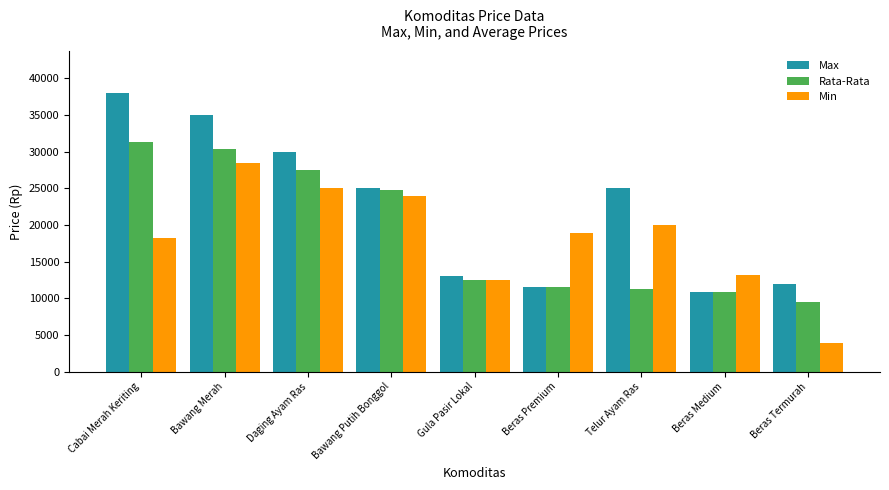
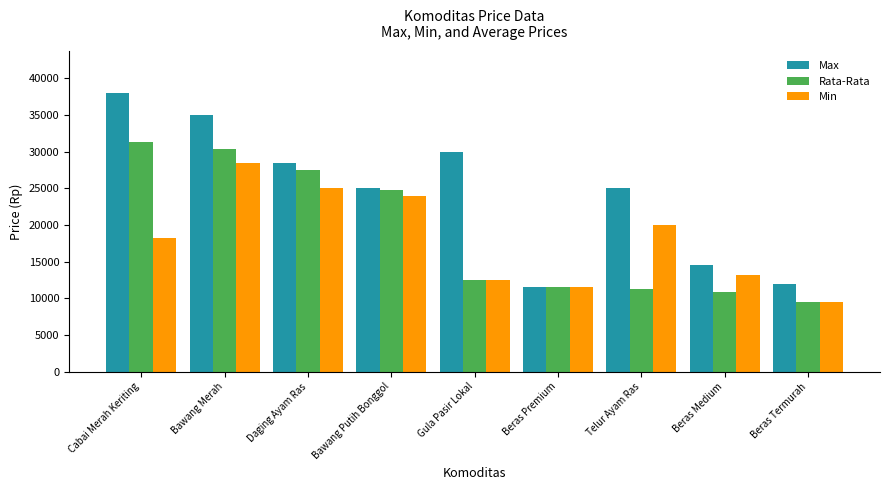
Max, Daging Ayam Ras: 30000 -> 28000
Max, Gula Pasir Lokal: 13000 -> 30000
Min, Beras Premium: 19000 -> 12000
Max, Beras Medium: 11000 -> 15000
Min, Beras Termurah: 4000 -> 10000
